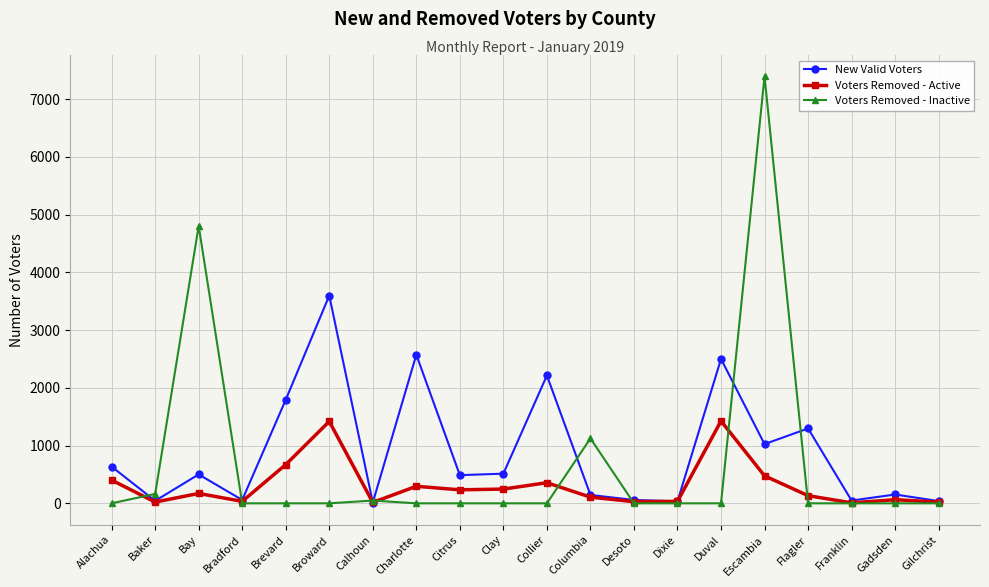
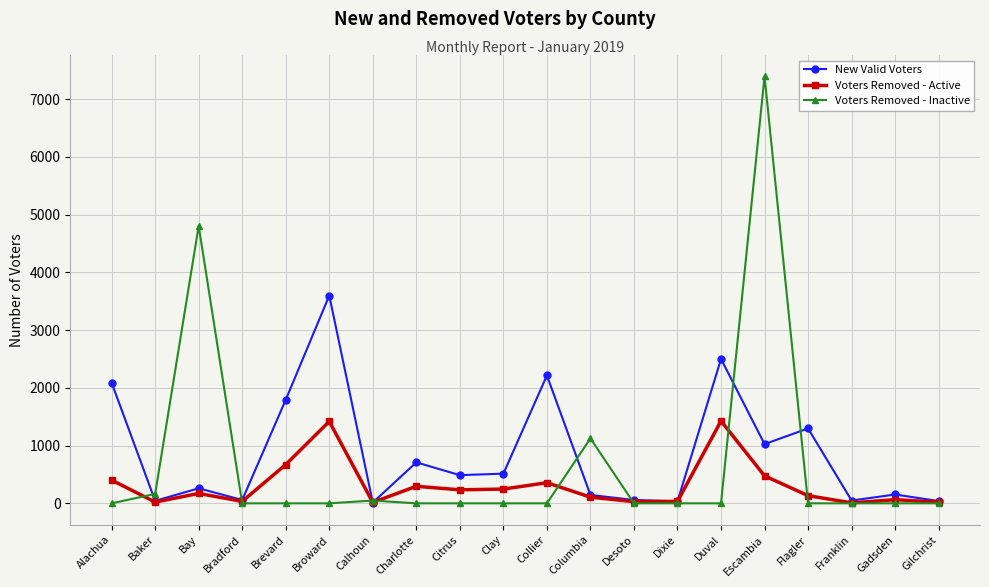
New Valid Voters, Alachua: 600 -> 2100
New Valid Voters, Bay: 500 -> 300
New Valid Voters, Charlotte: 2600 -> 700
